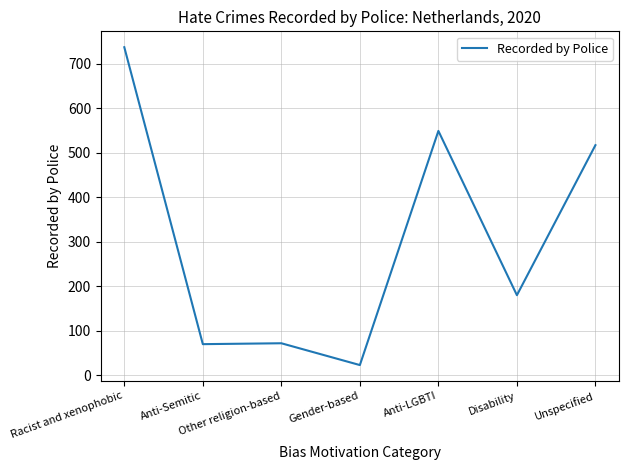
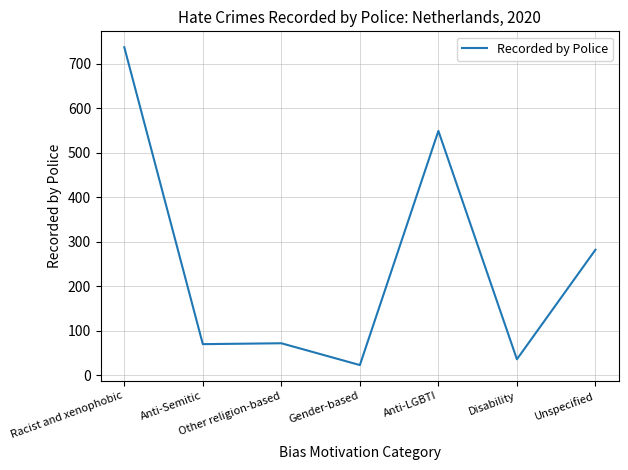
Disability: 180 -> 40
Unspecified: 520 -> 280
